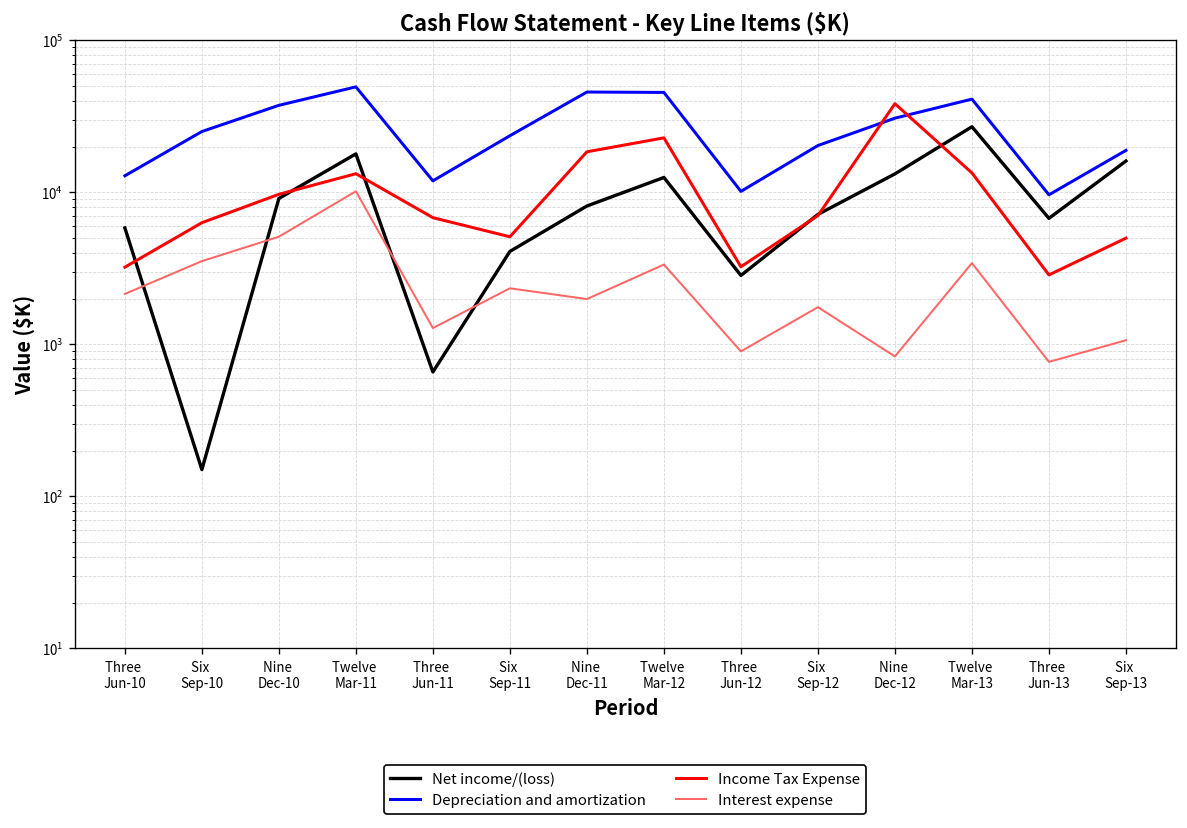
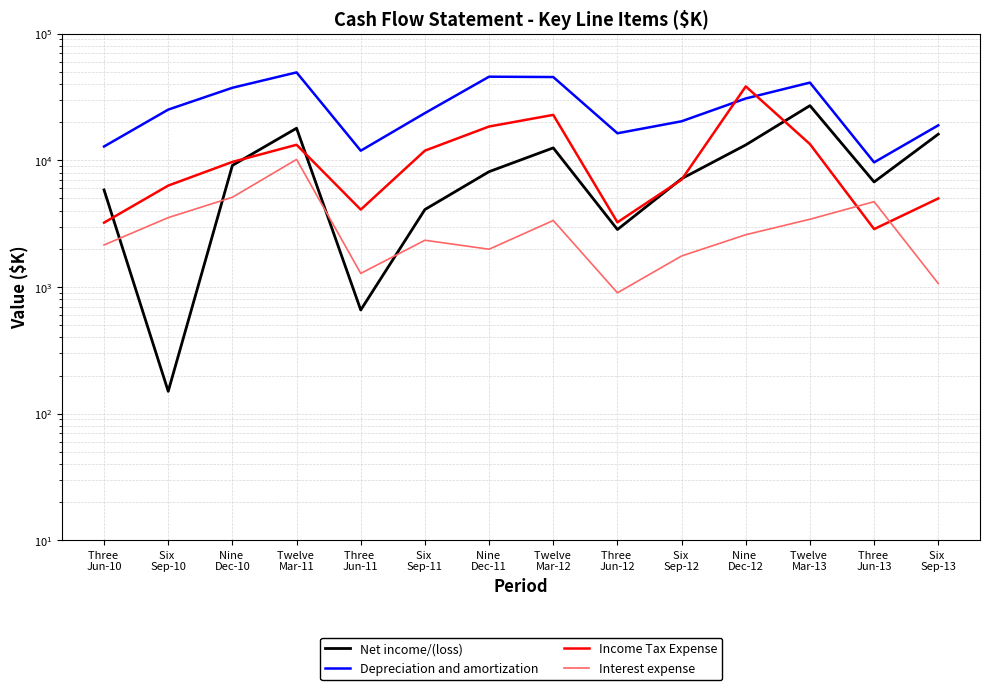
Income Tax Expense, Three Jun-11: 7000 -> 4100
Income Tax Expense, Six Sep-11: 5100 -> 12000
Depreciation and amortization, Three Jun-12: 10000 -> 16000
Interest expense, Nine Dec-12: 800 -> 2600
Interest expense, Three Jun-13: 800 -> 4700
